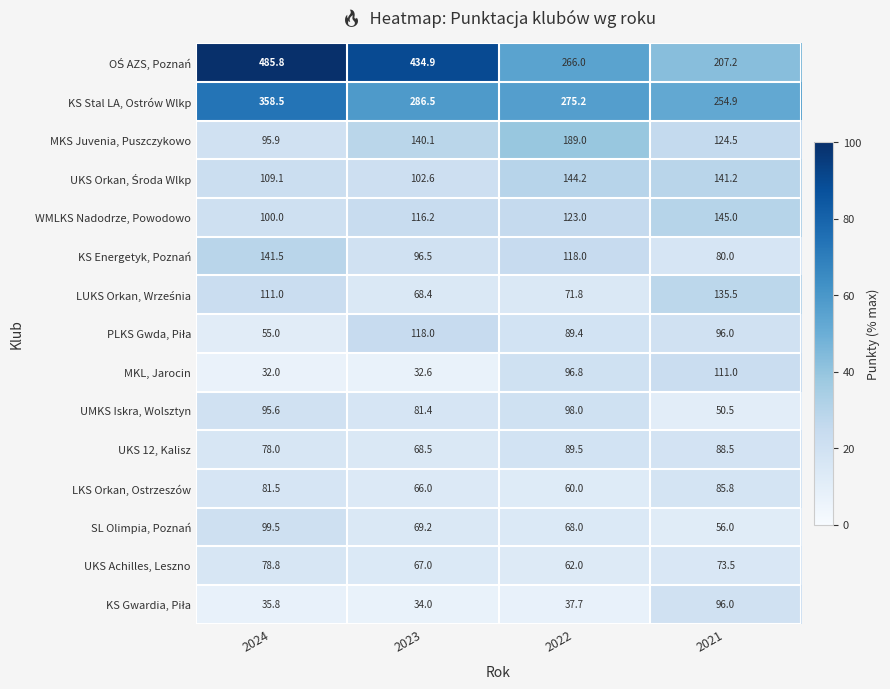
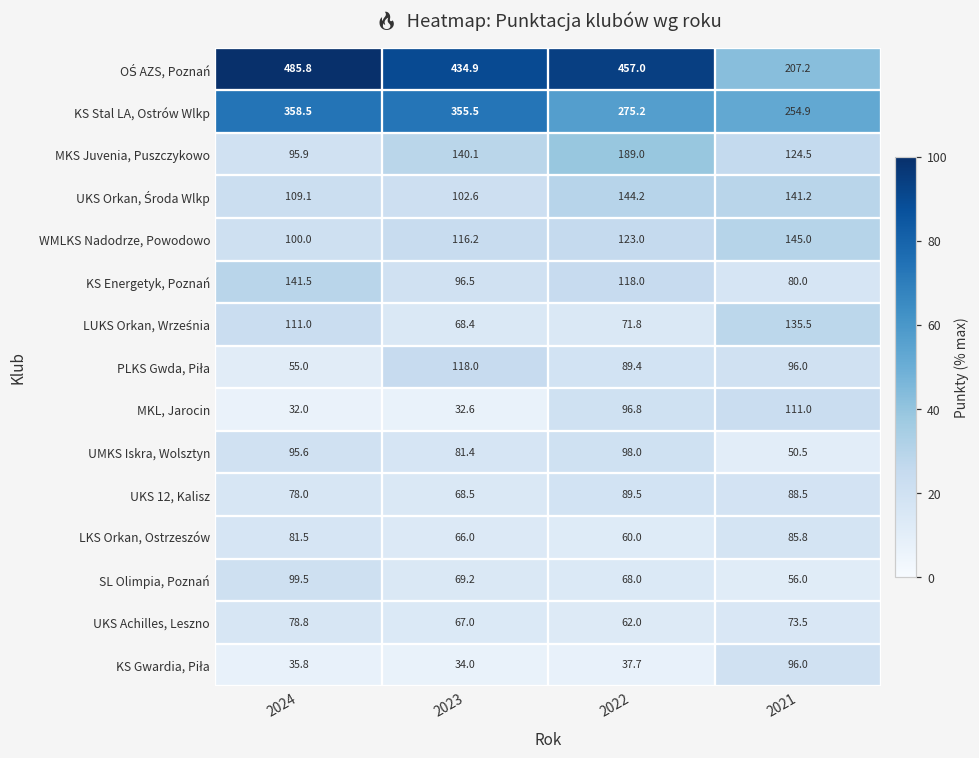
OŚ AZS, Poznań, 2022: 266.0 -> 457.0
KS Stal LA, Ostrów Wlkp, 2023: 286.5 -> 355.5
